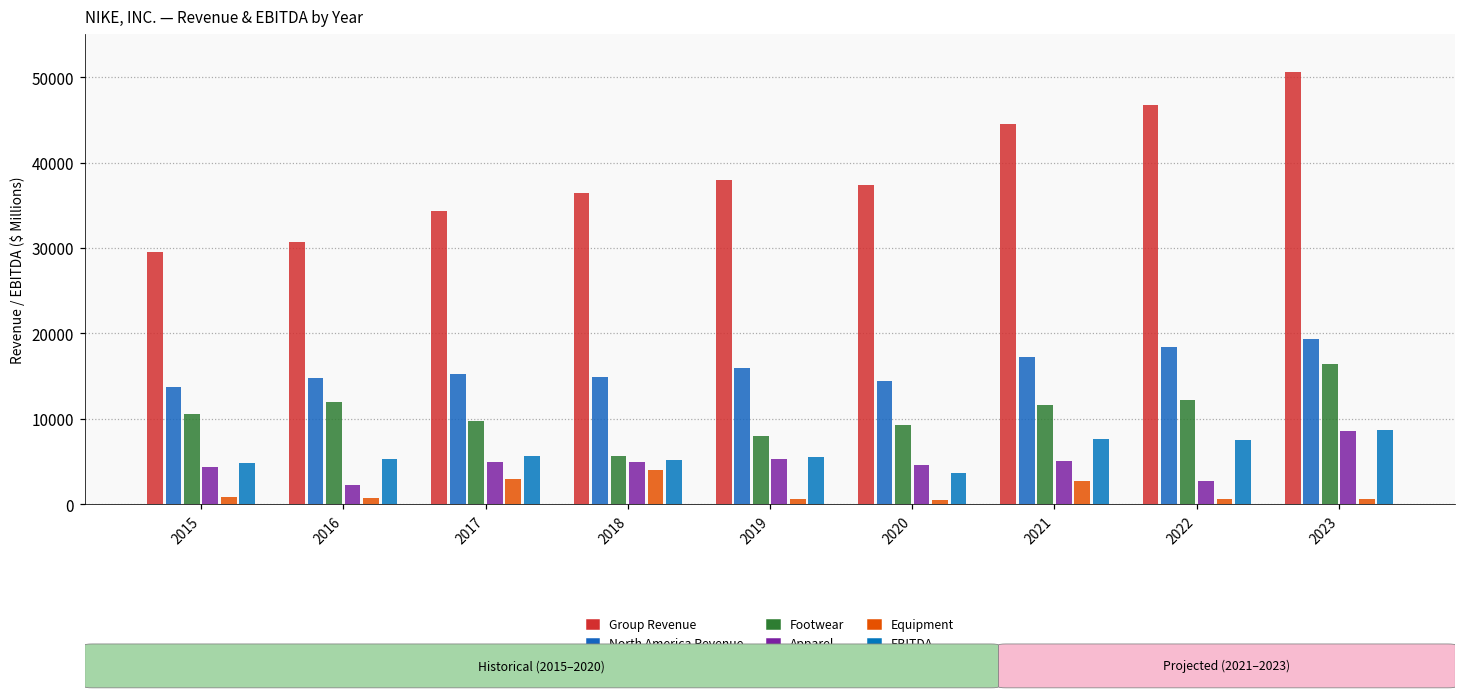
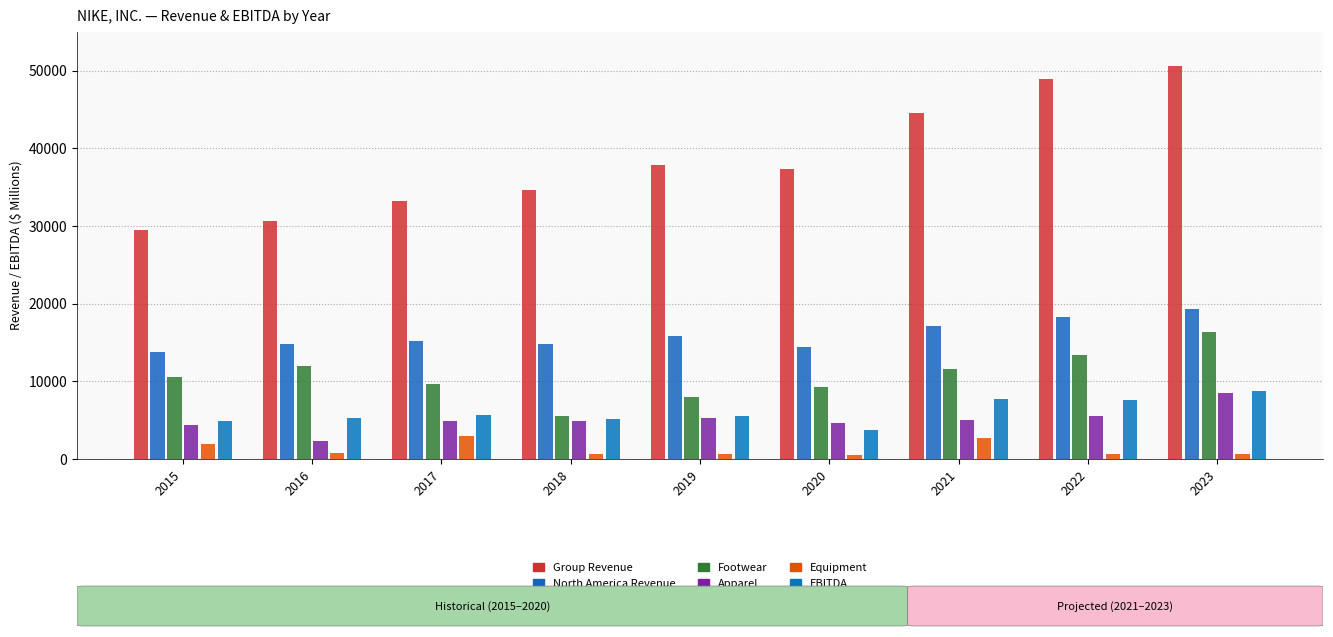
Equipment, 2015: 1000 -> 2000
Group Revenue, 2017: 34000 -> 33000
Group Revenue, 2018: 36000 -> 35000
Equipment, 2018: 4000 -> 1000
Group Revenue, 2022: 47000 -> 49000
Footwear, 2022: 12000 -> 13000
Apparel, 2022: 3000 -> 5000
